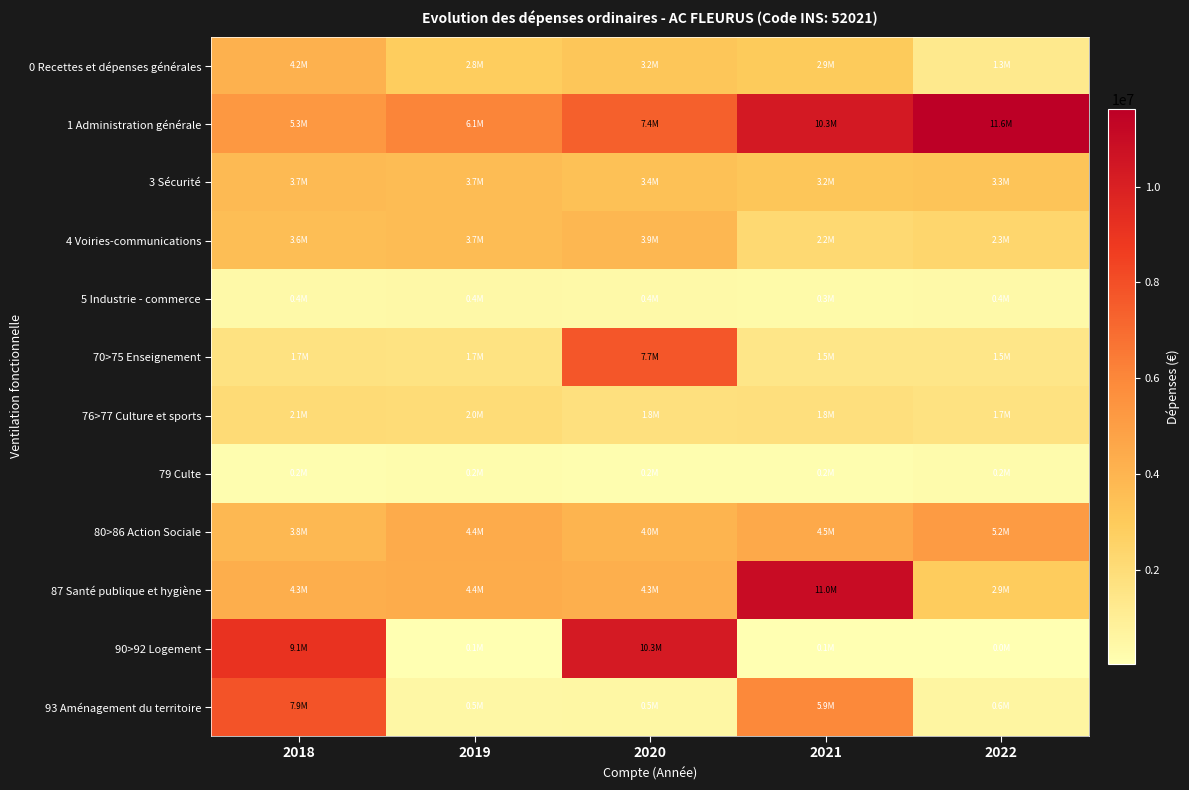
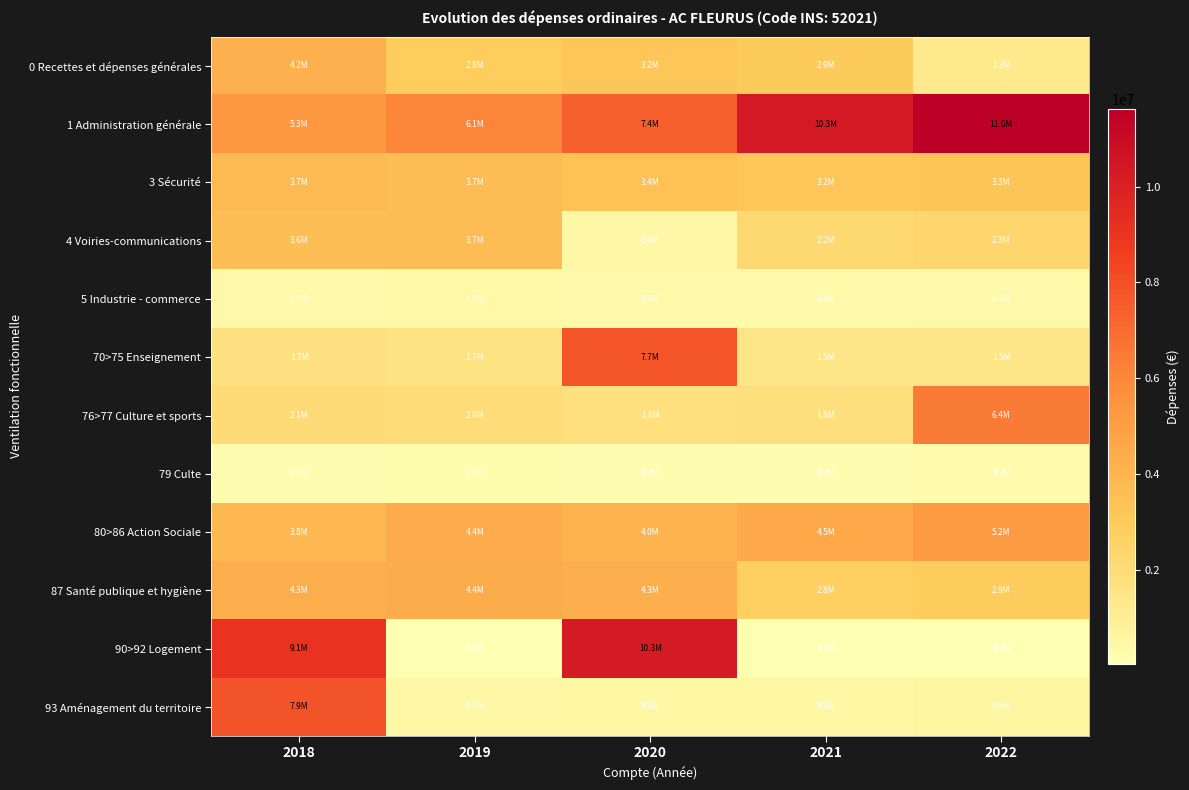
4 Voiries-communications, 2020: 3.9M -> 0.4M
76>77 Culture et sports, 2022: 1.7M -> 6.4M
87 Santé publique et hygiène, 2021: 11.0M -> 2.8M
93 Aménagement du territoire, 2021: 5.9M -> 0.5M
